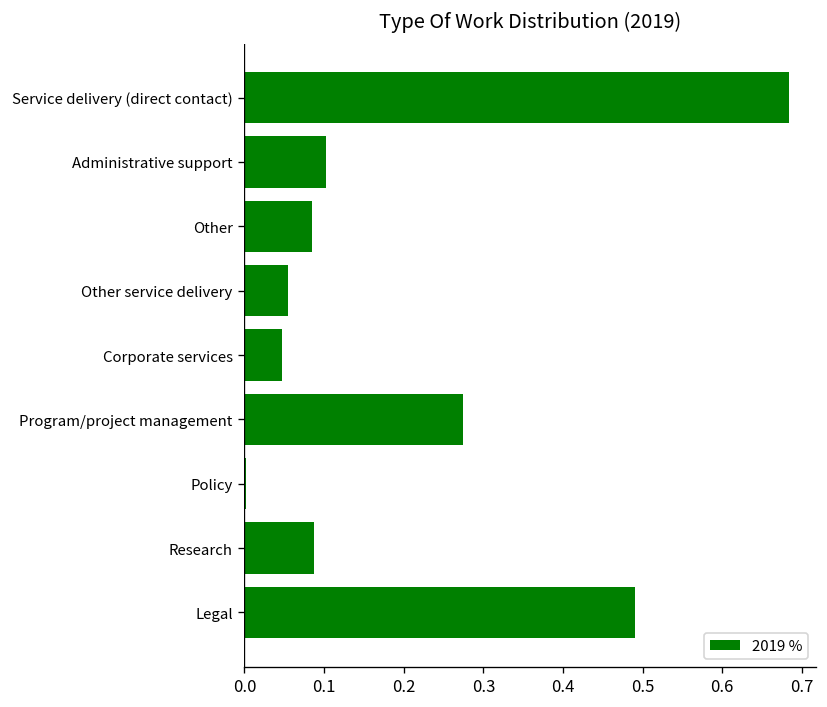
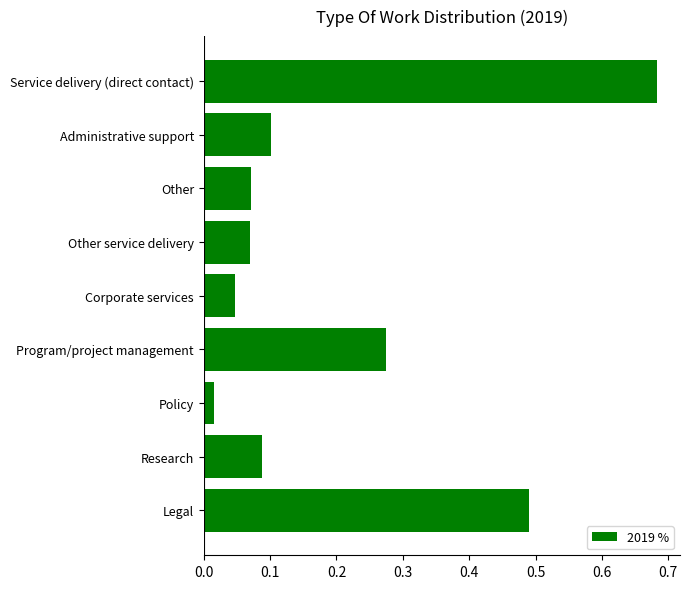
Other: 0.08 -> 0.07
Other service delivery: 0.05 -> 0.07
Policy: 0.00 -> 0.02
